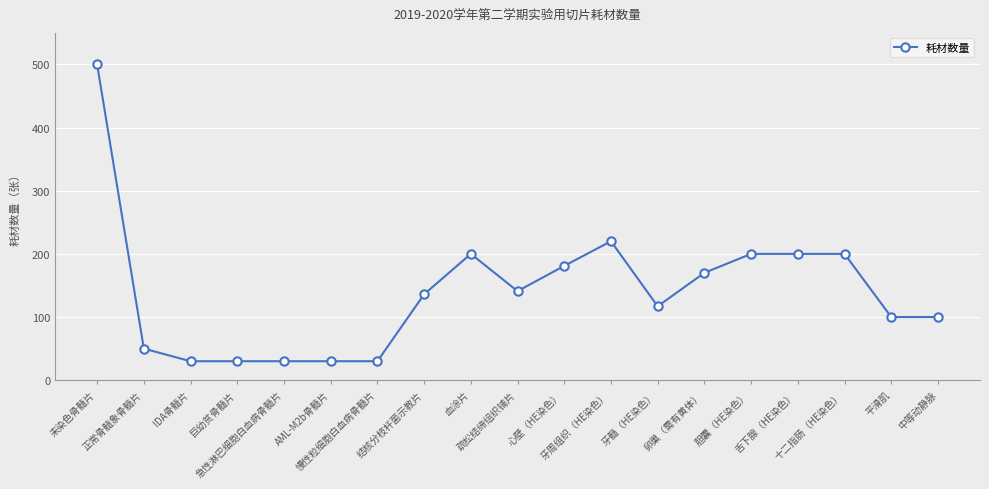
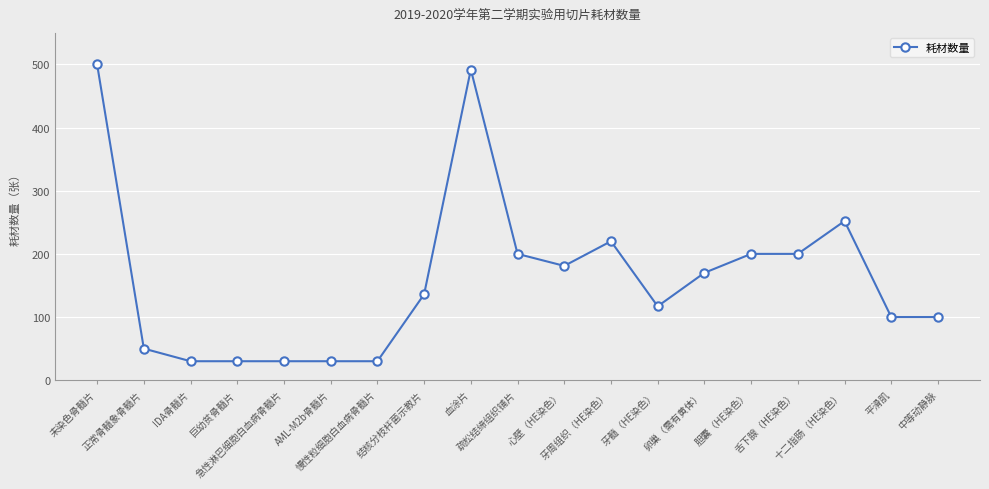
血涂片: 200 -> 490
疏松结缔组织铺片: 140 -> 200
十二指肠（HE染色）: 200 -> 250
